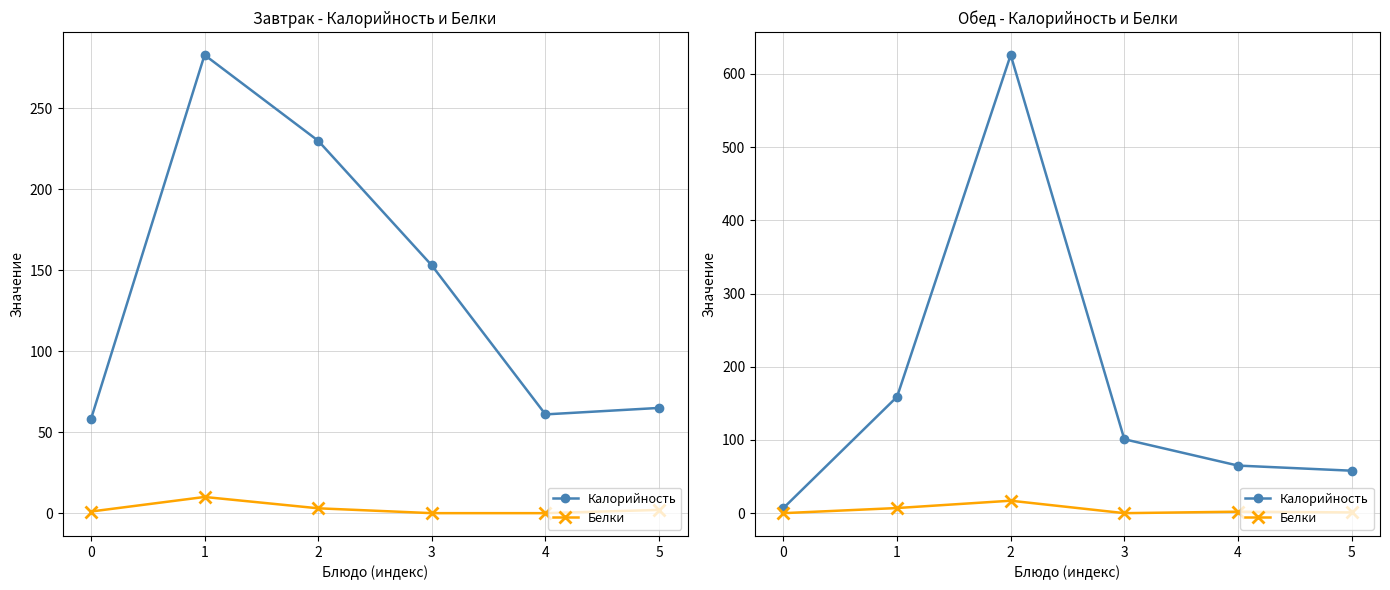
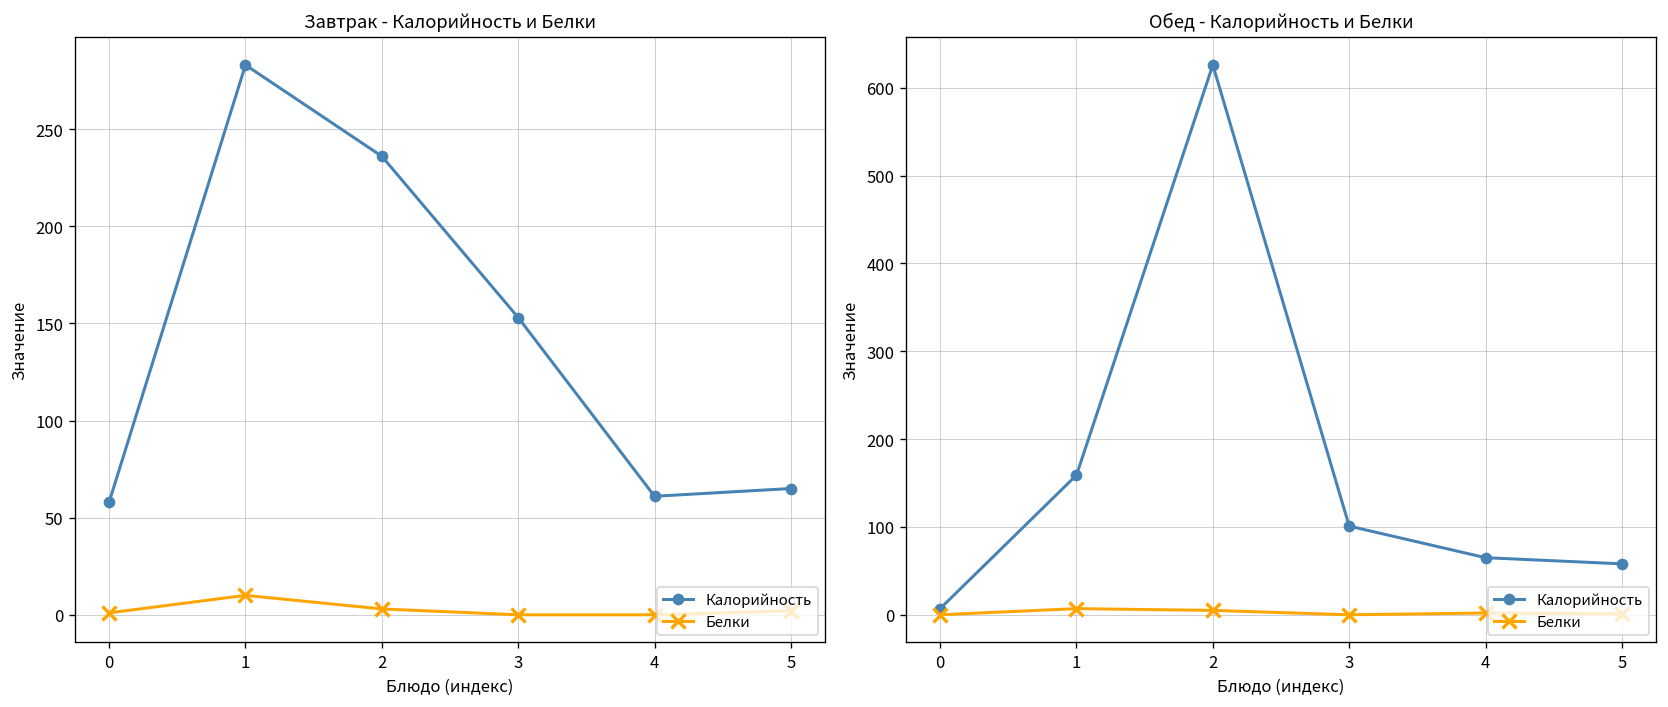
Завтрак - Калорийность и Белки, Калорийность, 2: 230 -> 236
Обед - Калорийность и Белки, Белки, 2: 20 -> 10
